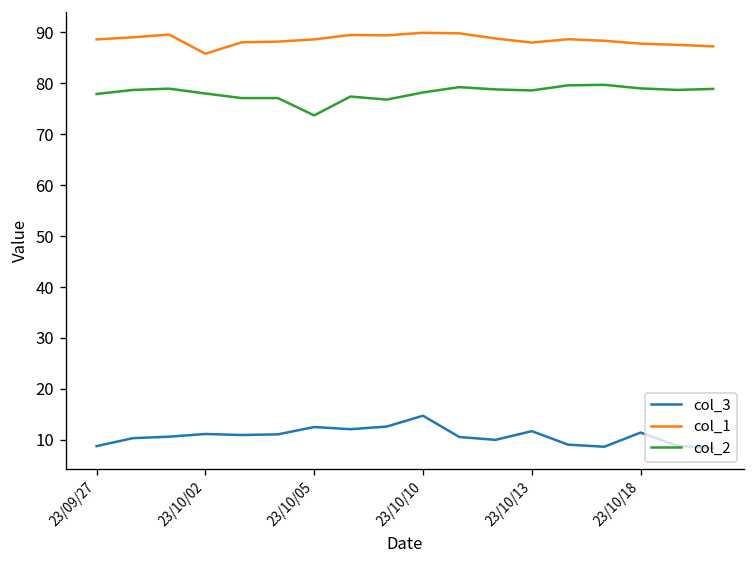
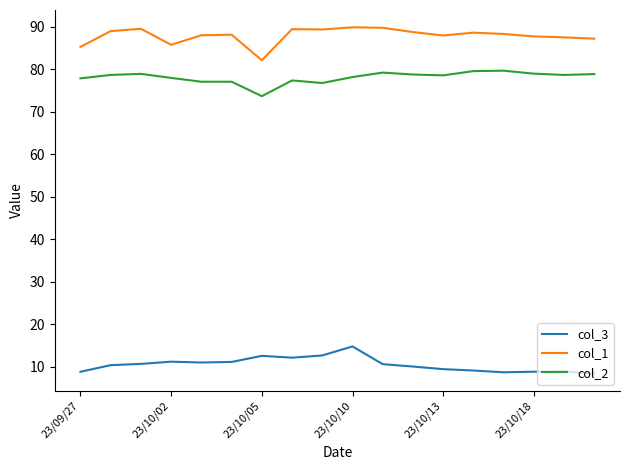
col_1, 23/09/27: 89 -> 85
col_1, 23/10/05: 89 -> 82
col_3, 23/10/13: 12 -> 9
col_3, 23/10/18: 11 -> 9
